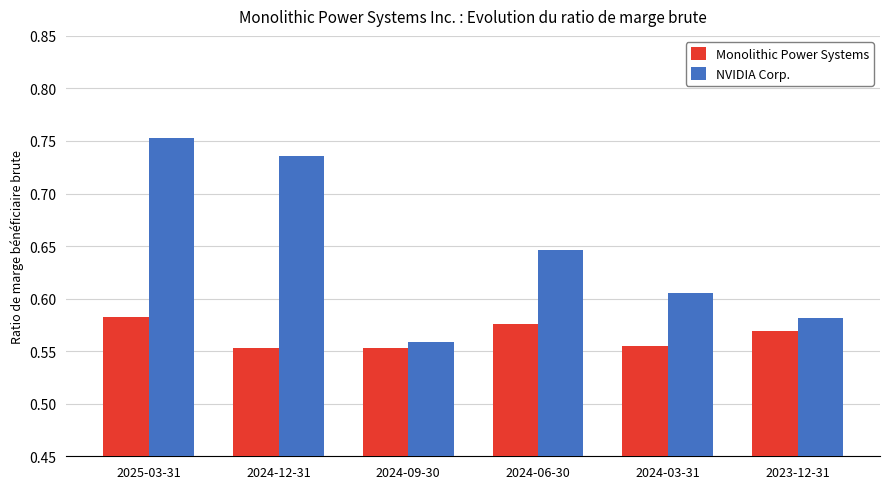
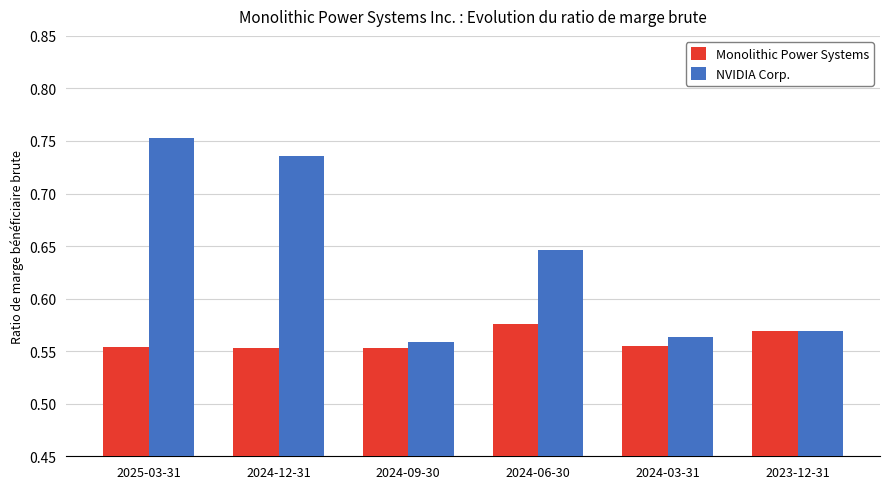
Monolithic Power Systems, 2025-03-31: 0.583 -> 0.554
NVIDIA Corp., 2024-03-31: 0.606 -> 0.563
NVIDIA Corp., 2023-12-31: 0.582 -> 0.569
